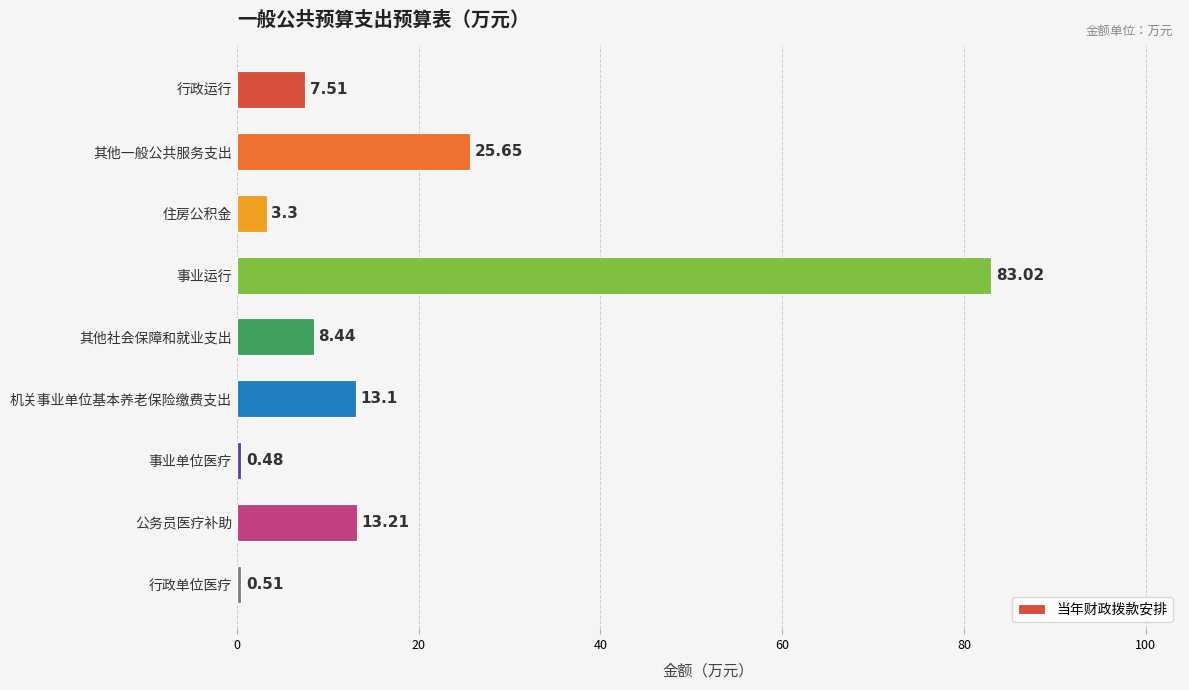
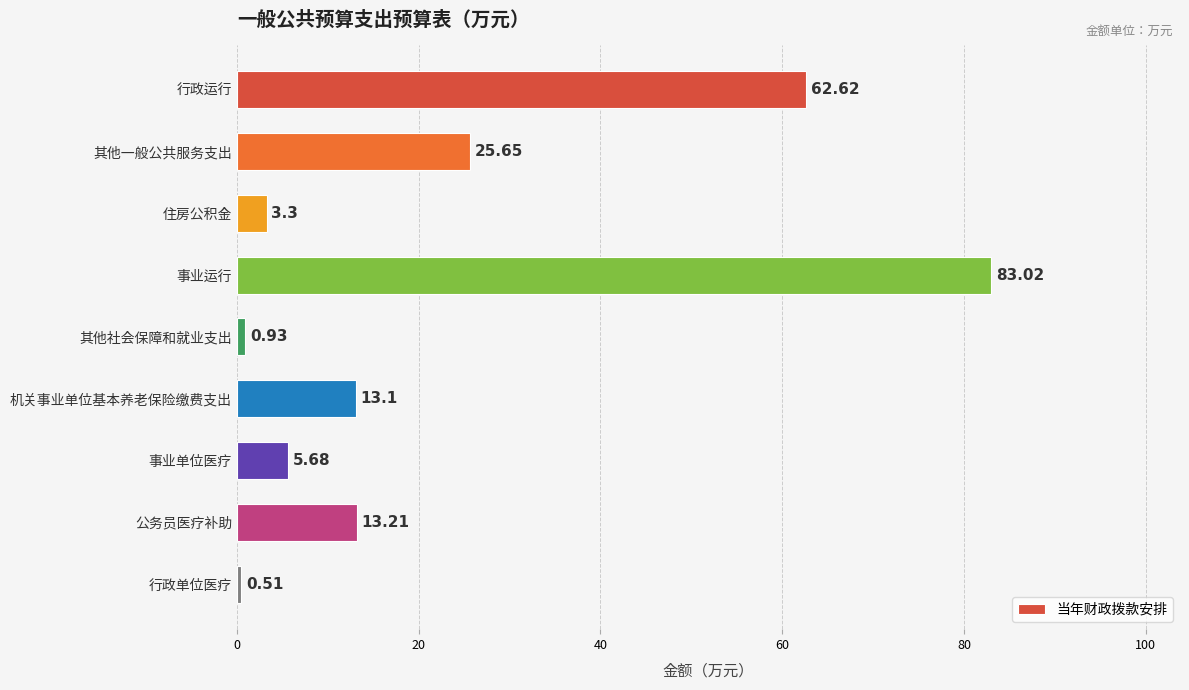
行政运行: 7.51 -> 62.62
其他社会保障和就业支出: 8.44 -> 0.93
事业单位医疗: 0.48 -> 5.68
